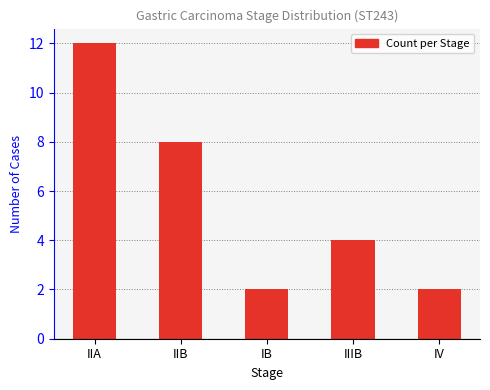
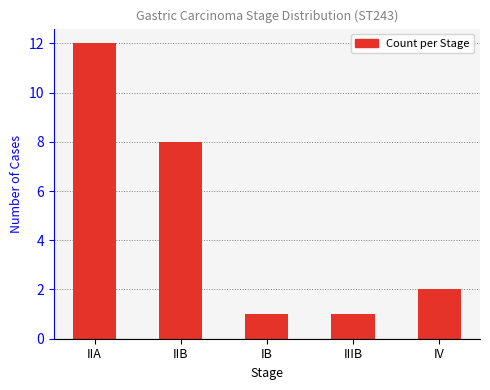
IB: 2 -> 1
IIIB: 4 -> 1
